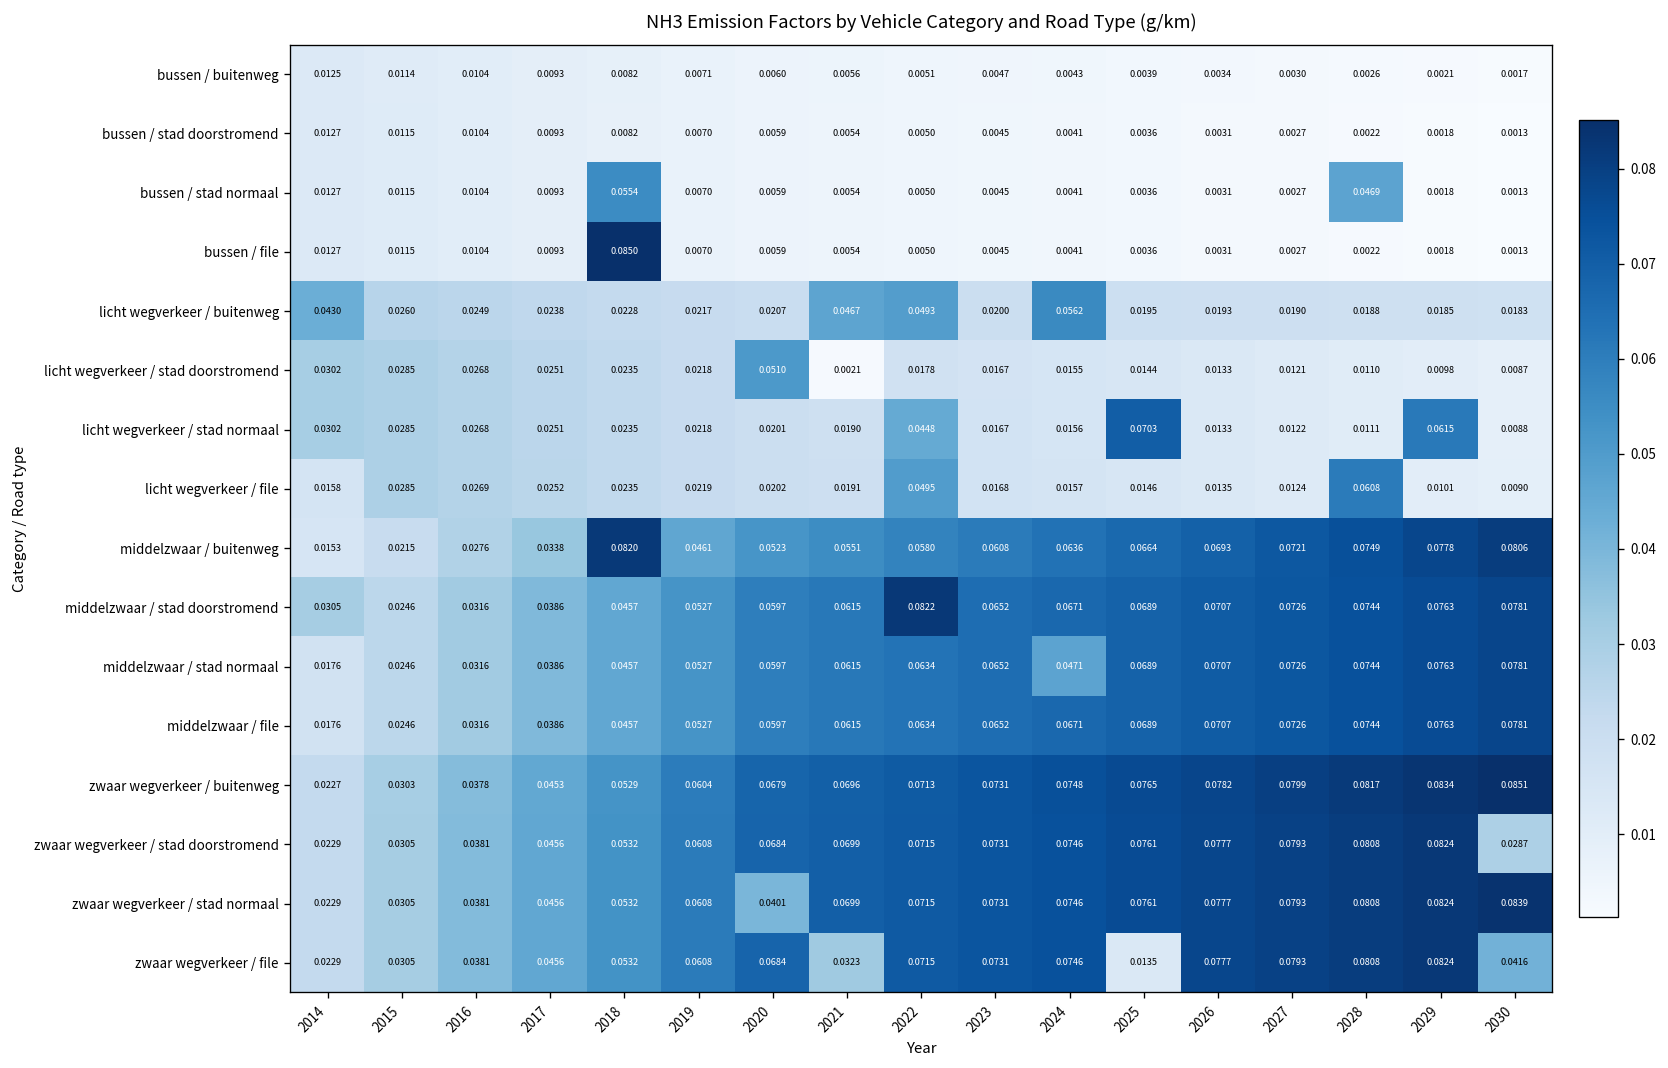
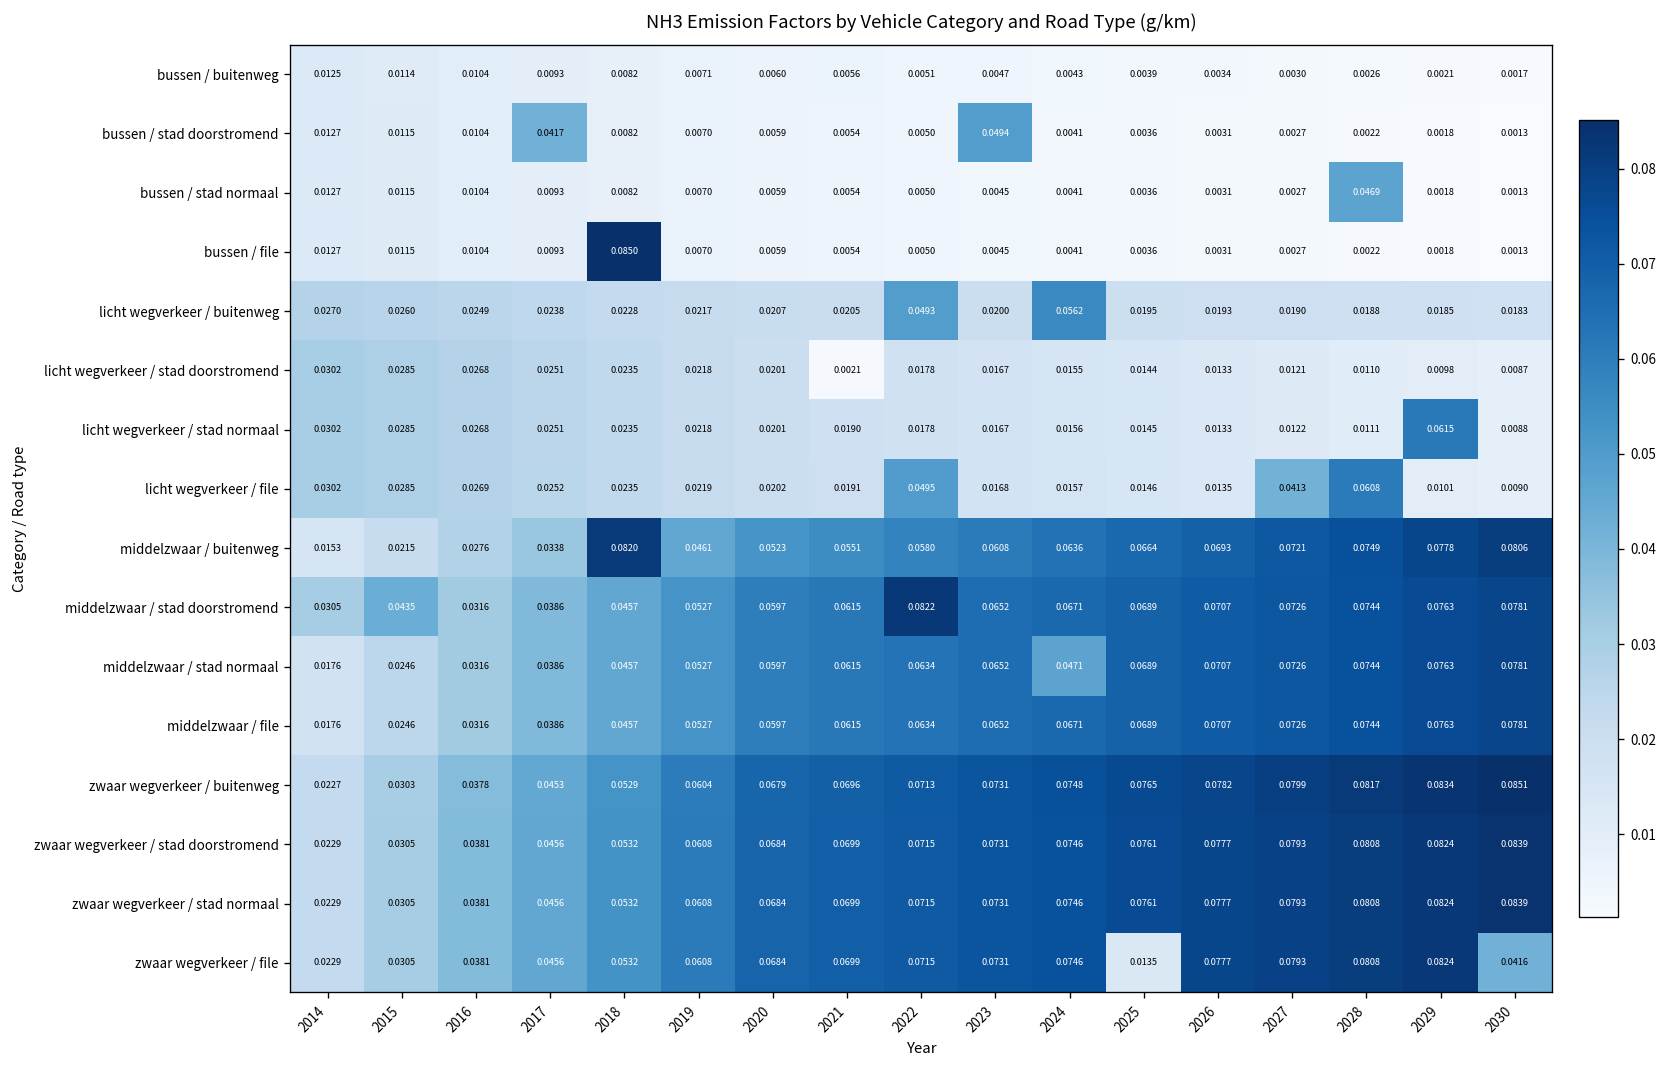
bussen / stad doorstromend, 2017: 0.0093 -> 0.0417
bussen / stad doorstromend, 2023: 0.0045 -> 0.0494
bussen / stad normaal, 2018: 0.0554 -> 0.0082
licht wegverkeer / buitenweg, 2014: 0.0430 -> 0.0270
licht wegverkeer / buitenweg, 2021: 0.0467 -> 0.0205
licht wegverkeer / stad doorstromend, 2020: 0.0510 -> 0.0201
licht wegverkeer / stad normaal, 2022: 0.0448 -> 0.0178
licht wegverkeer / stad normaal, 2025: 0.0703 -> 0.0145
licht wegverkeer / file, 2014: 0.0158 -> 0.0302
licht wegverkeer / file, 2027: 0.0124 -> 0.0413
middelzwaar / stad doorstromend, 2015: 0.0246 -> 0.0435
zwaar wegverkeer / stad doorstromend, 2030: 0.0287 -> 0.0839
zwaar wegverkeer / stad normaal, 2020: 0.0401 -> 0.0684
zwaar wegverkeer / file, 2021: 0.0323 -> 0.0699
